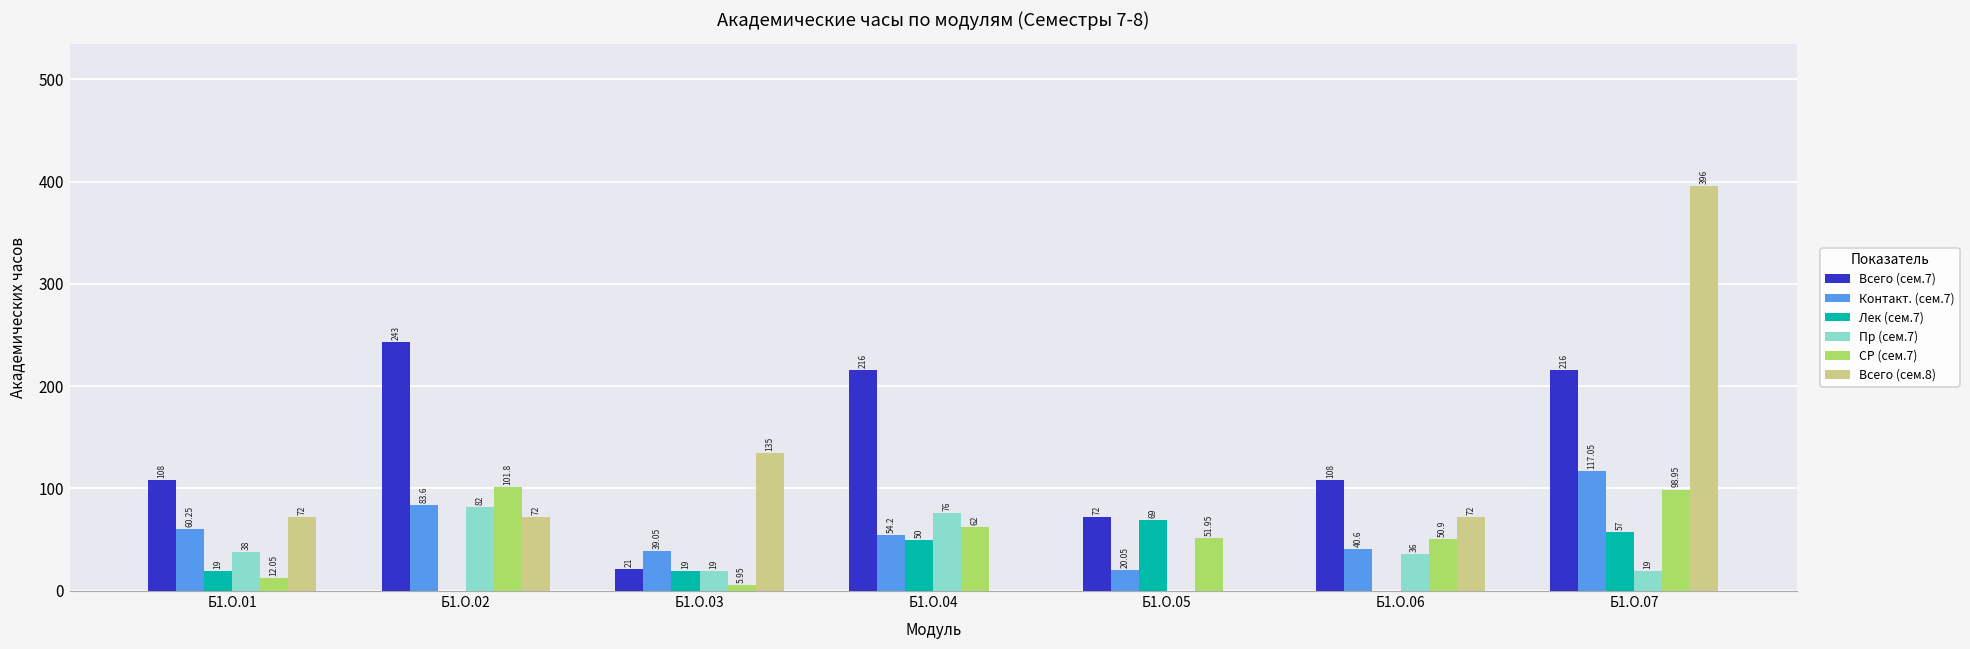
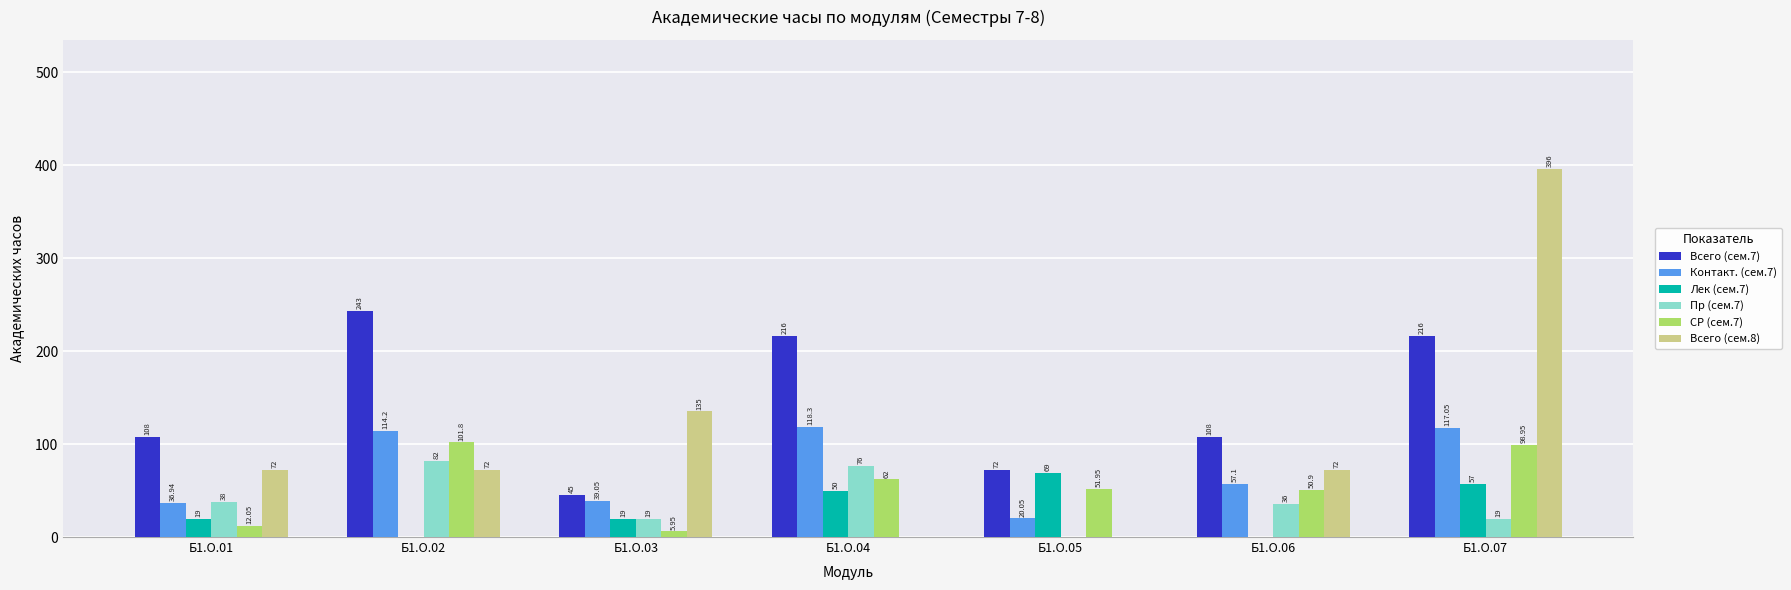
Контакт. (сем.7), Б1.О.01: 60.25 -> 36.94
Контакт. (сем.7), Б1.О.02: 83.6 -> 114.2
Всего (сем.7), Б1.О.03: 21 -> 45
Контакт. (сем.7), Б1.О.04: 54.2 -> 118.3
Контакт. (сем.7), Б1.О.06: 40.6 -> 57.1
